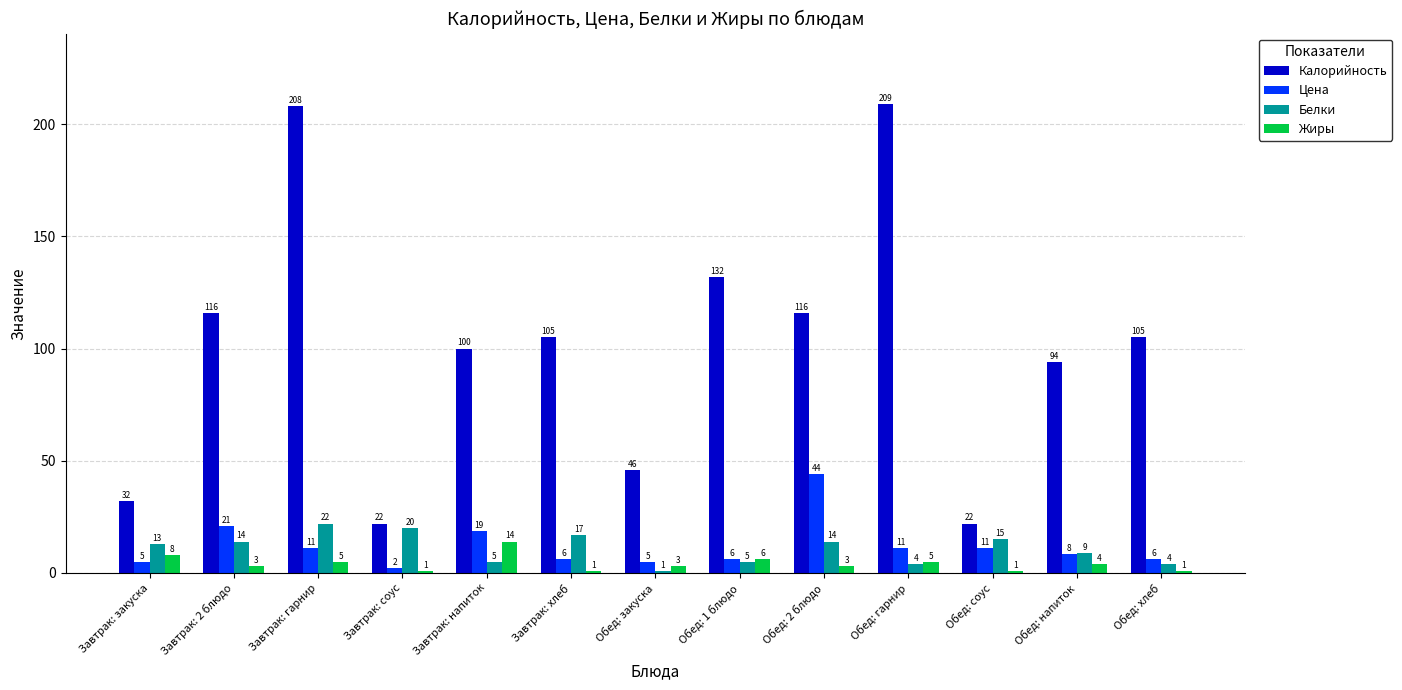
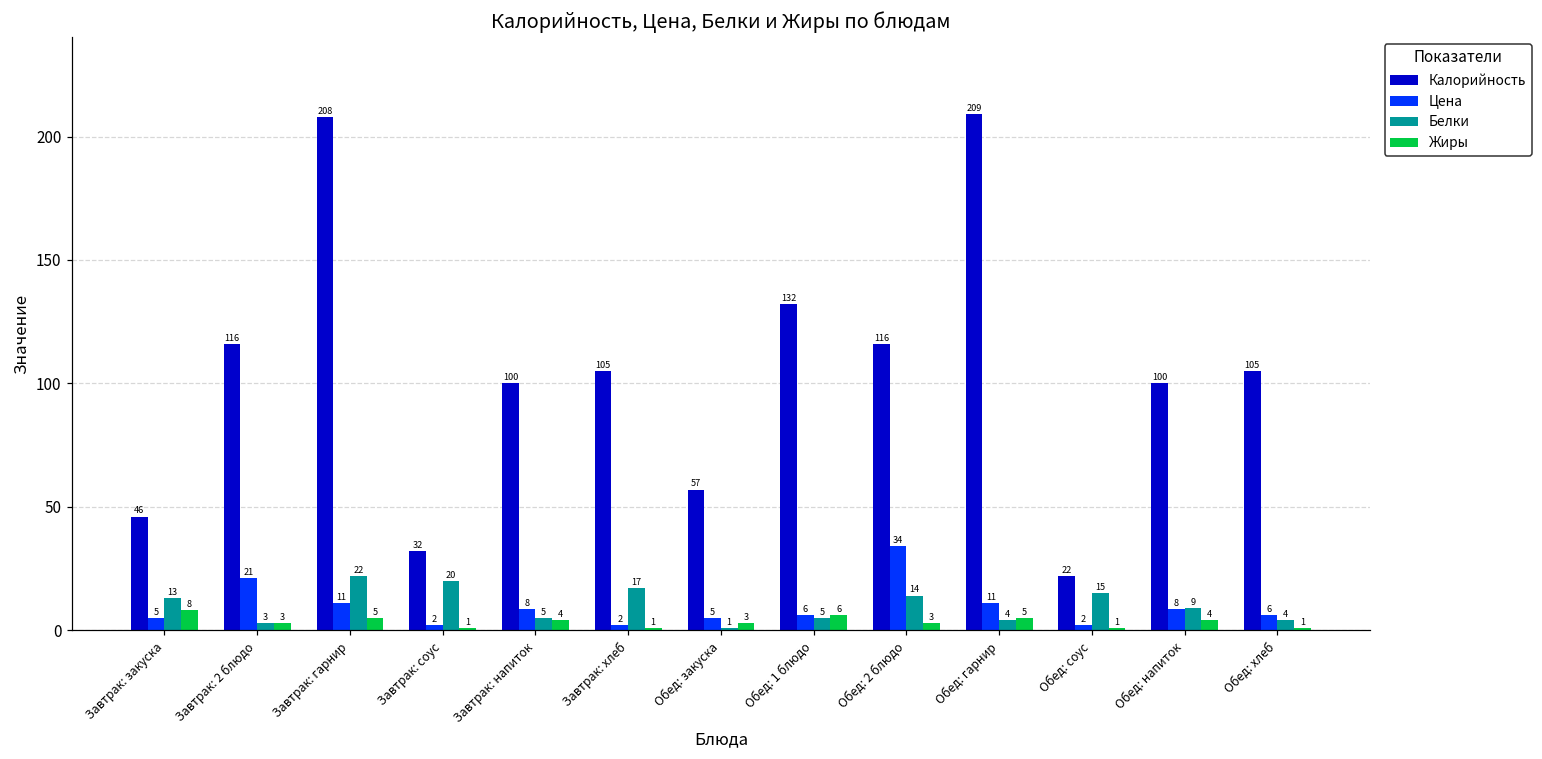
Калорийность, Завтрак: закуска: 32 -> 46
Белки, Завтрак: 2 блюдо: 14 -> 3
Калорийность, Завтрак: соус: 22 -> 32
Цена, Завтрак: напиток: 19 -> 8
Жиры, Завтрак: напиток: 14 -> 4
Цена, Завтрак: хлеб: 6 -> 2
Калорийность, Обед: закуска: 46 -> 57
Цена, Обед: 2 блюдо: 44 -> 34
Цена, Обед: соус: 11 -> 2
Калорийность, Обед: напиток: 94 -> 100
